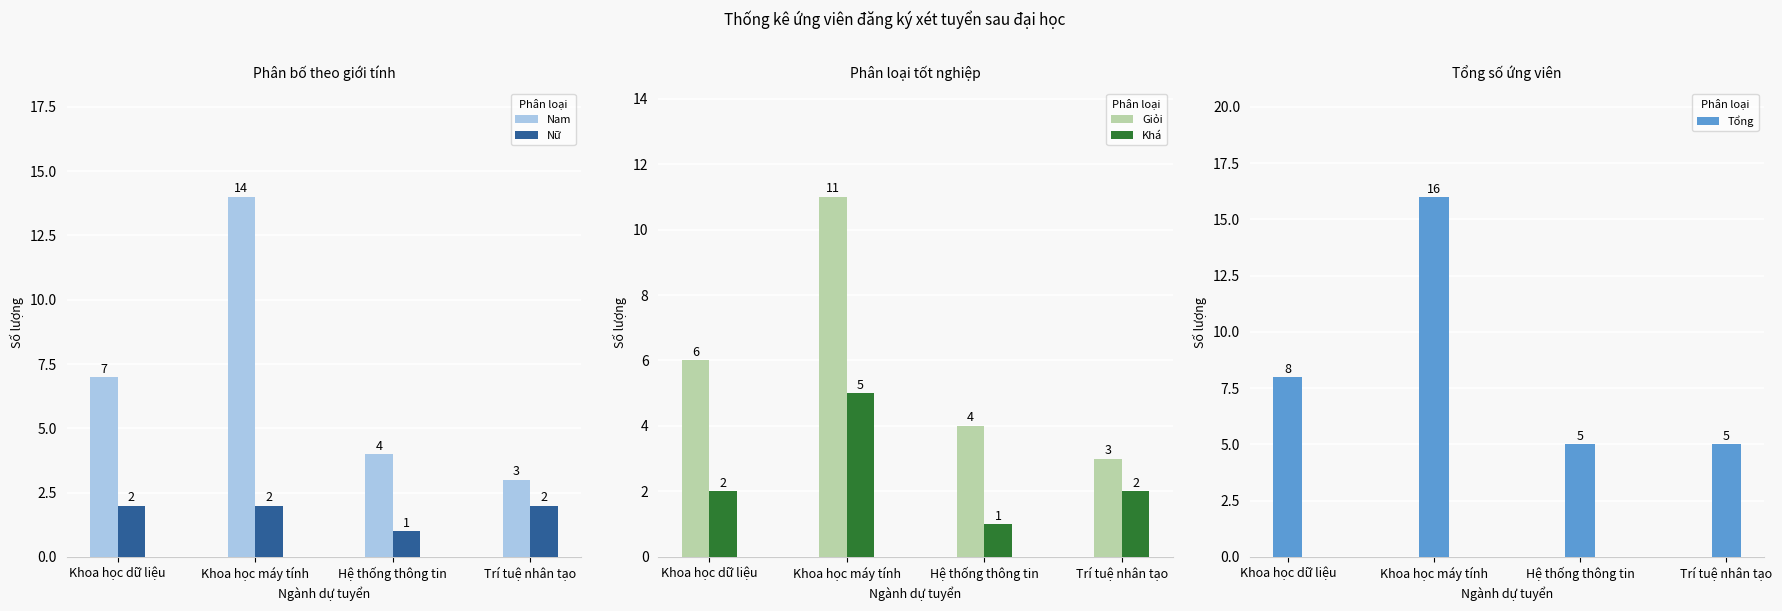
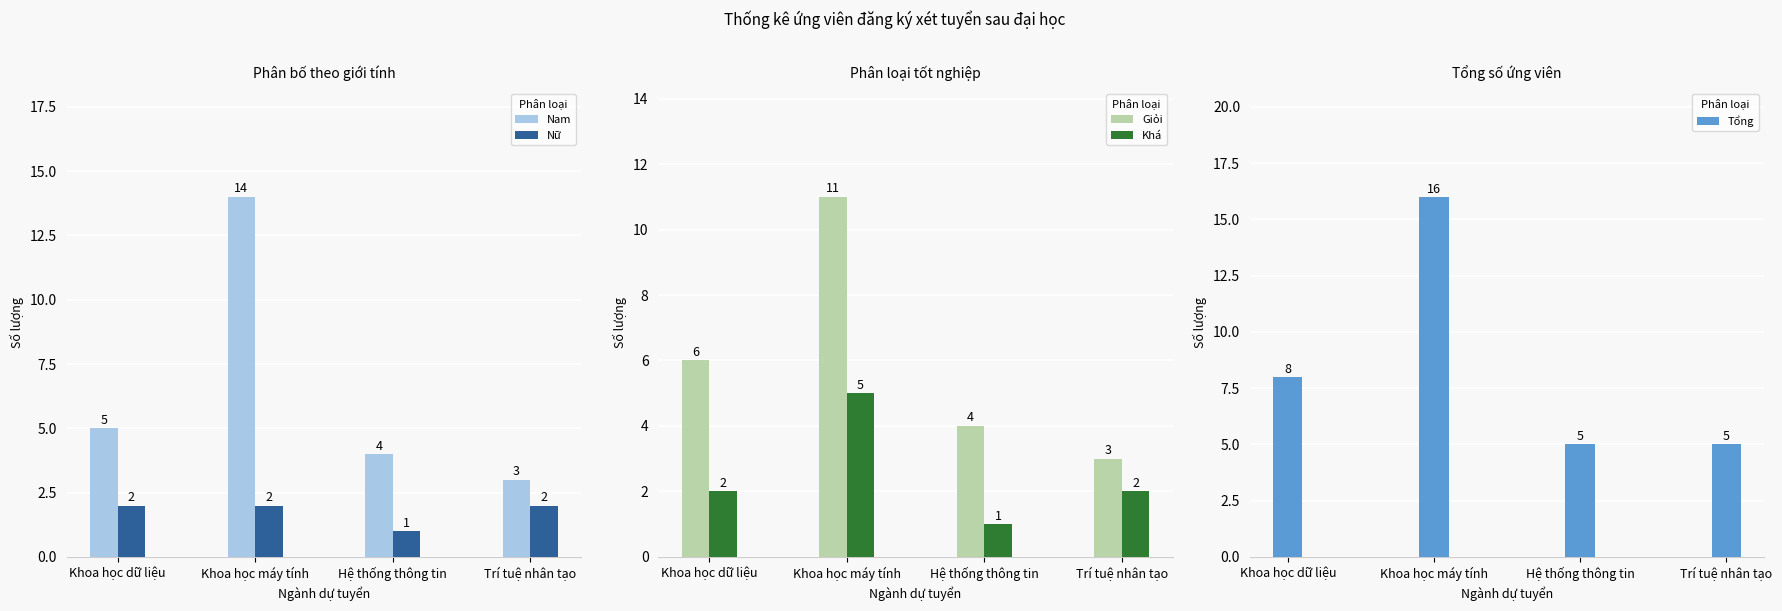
Phân bố theo giới tính, Nam, Khoa học dữ liệu: 7 -> 5
